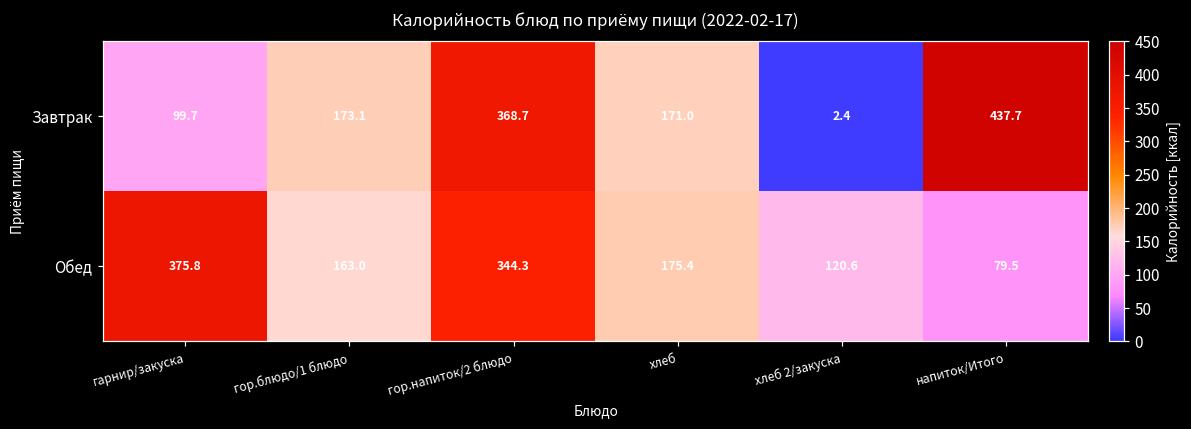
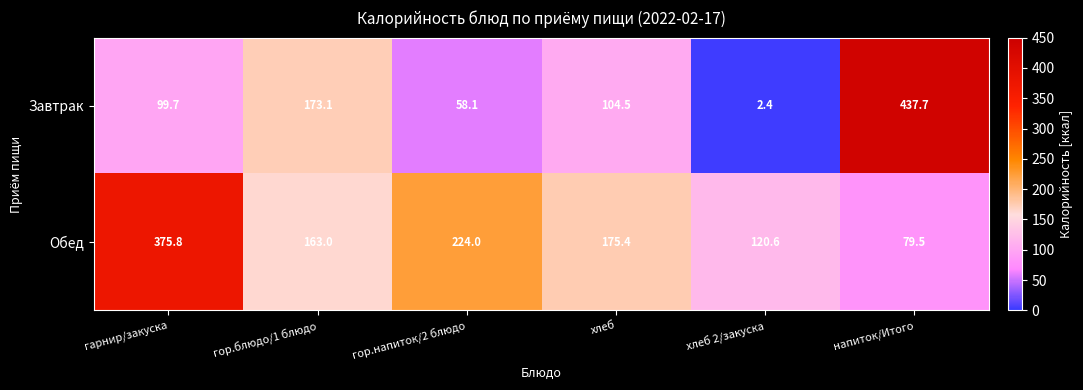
Завтрак, гор.напиток/2 блюдо: 368.7 -> 58.1
Завтрак, хлеб: 171.0 -> 104.5
Обед, гор.напиток/2 блюдо: 344.3 -> 224.0
